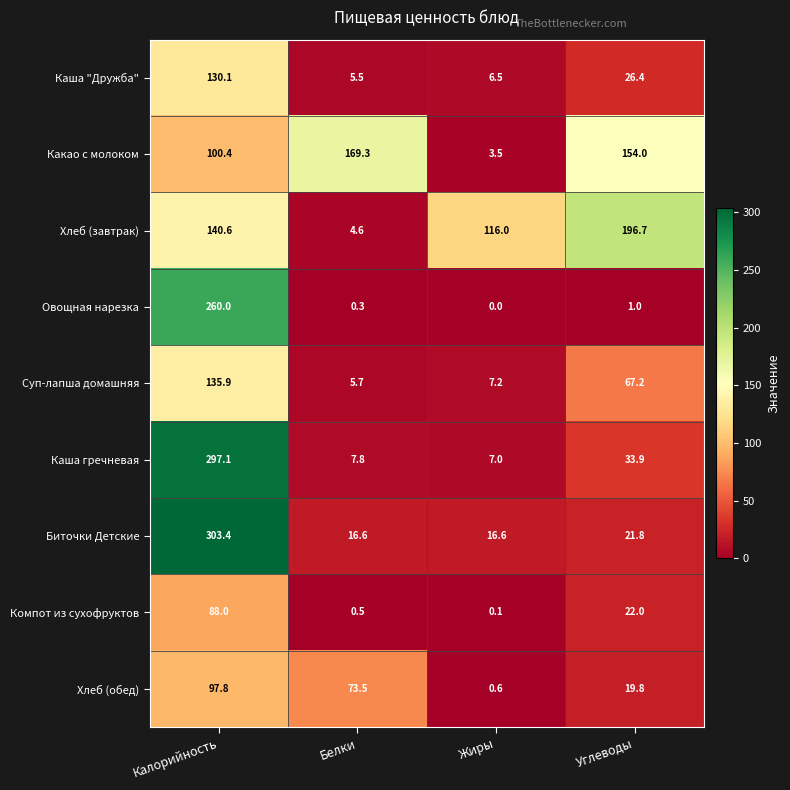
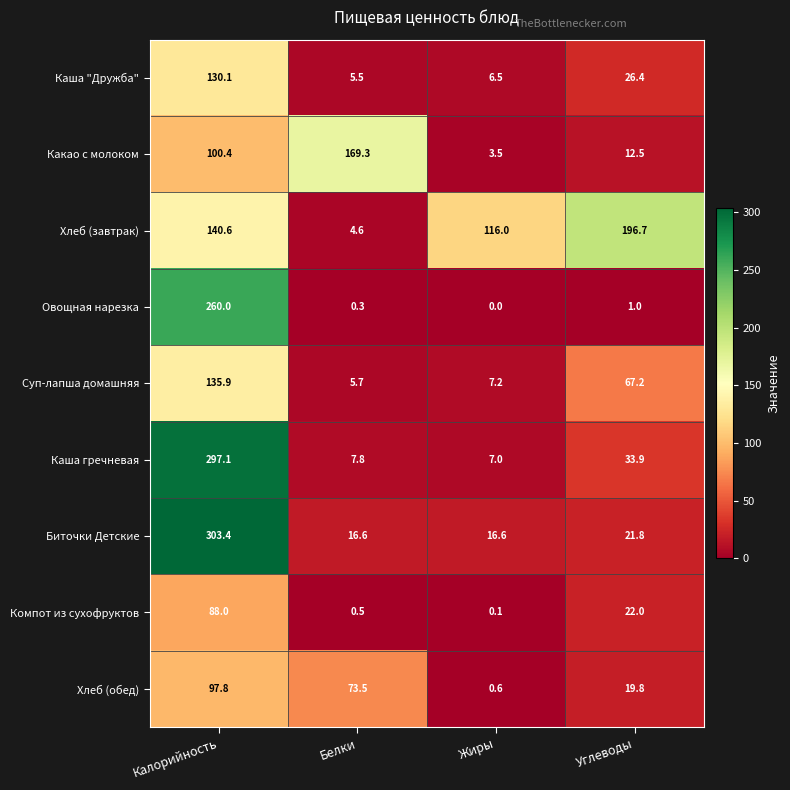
Какао с молоком, Углеводы: 154.0 -> 12.5
